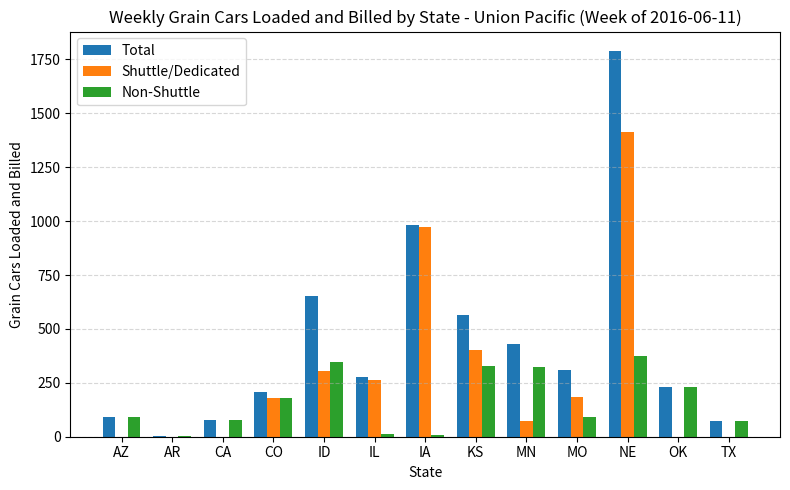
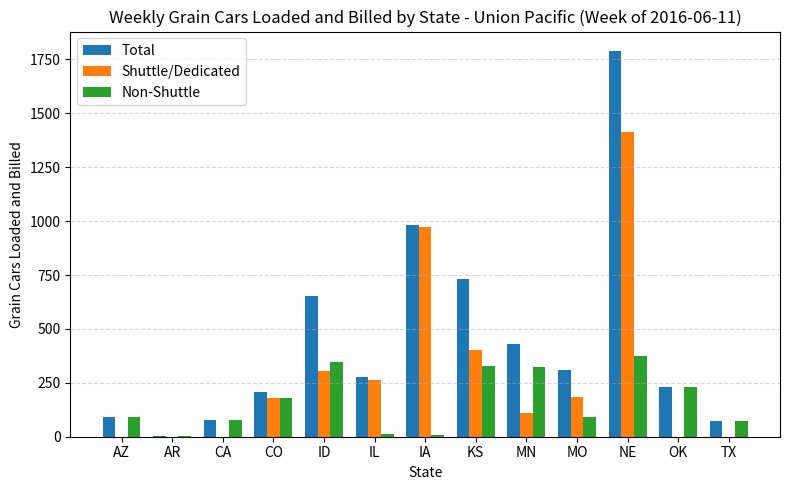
Total, KS: 560 -> 730
Shuttle/Dedicated, MN: 70 -> 110
